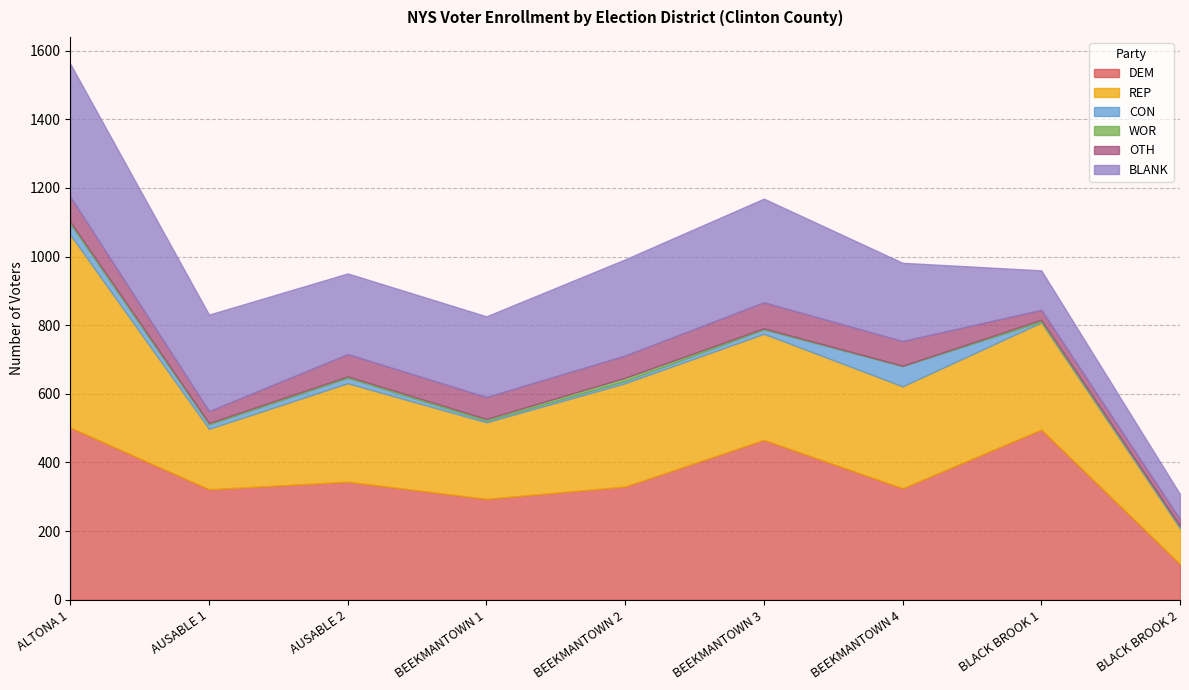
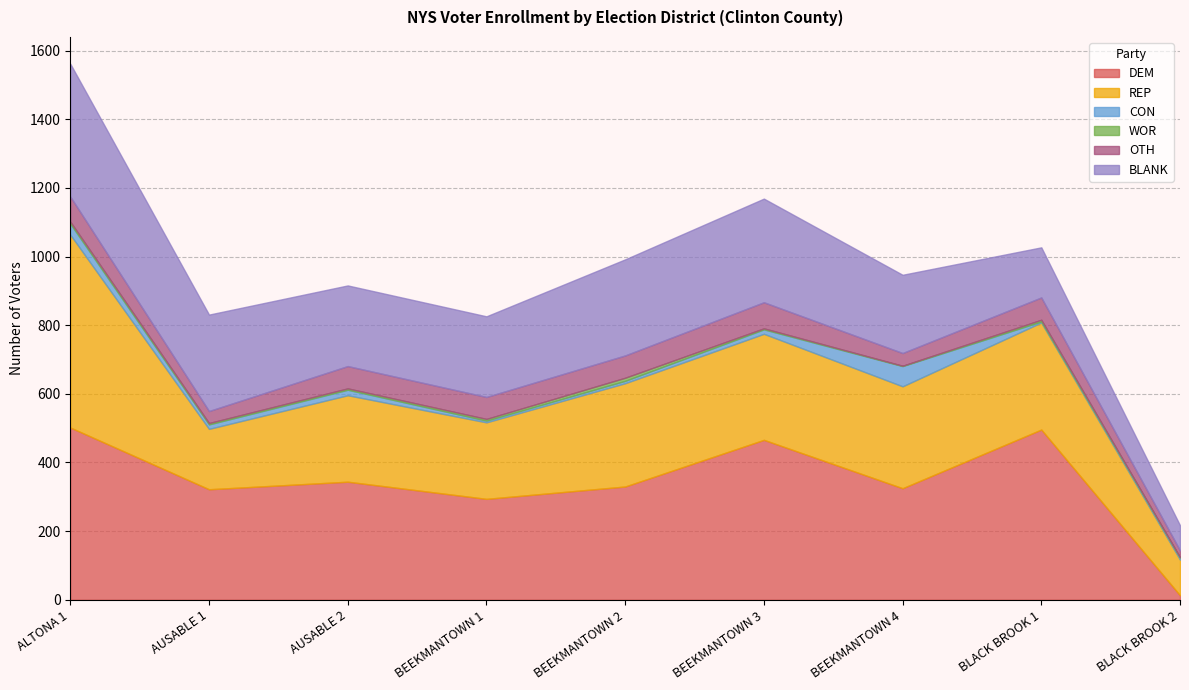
REP, AUSABLE 2: 290 -> 250
OTH, BEEKMANTOWN 4: 70 -> 40
OTH, BLACK BROOK 1: 30 -> 70
BLANK, BLACK BROOK 1: 120 -> 150
DEM, BLACK BROOK 2: 100 -> 10
